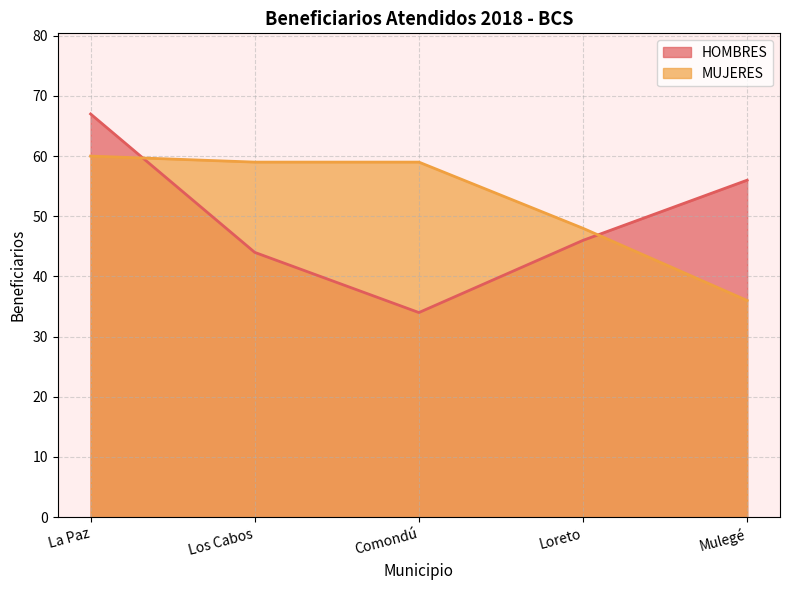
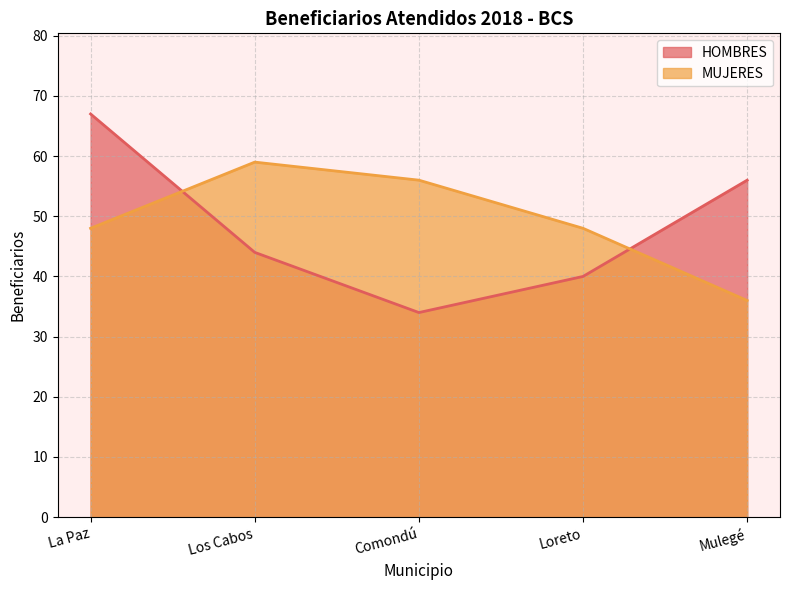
MUJERES, La Paz: 60 -> 48
MUJERES, Comondú: 59 -> 56
HOMBRES, Loreto: 46 -> 40
